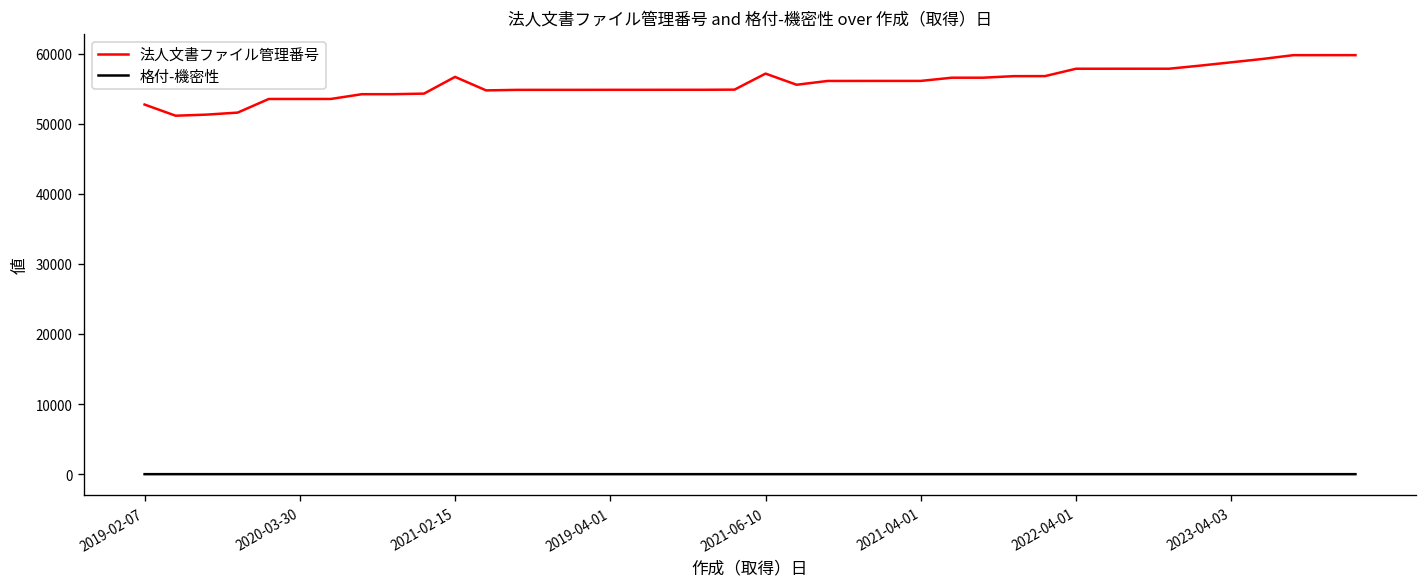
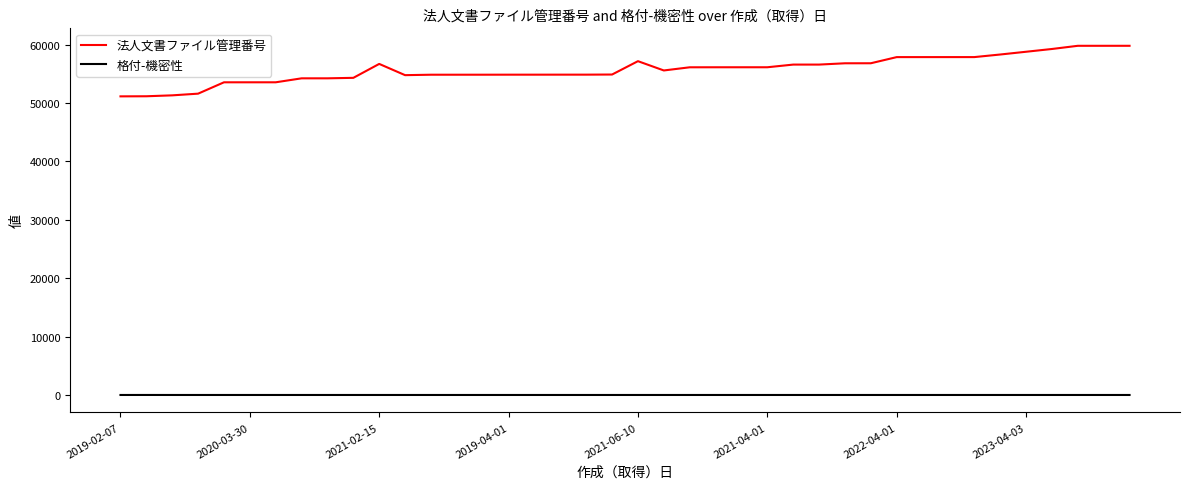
法人文書ファイル管理番号, 2019-02-07: 53000 -> 51000
